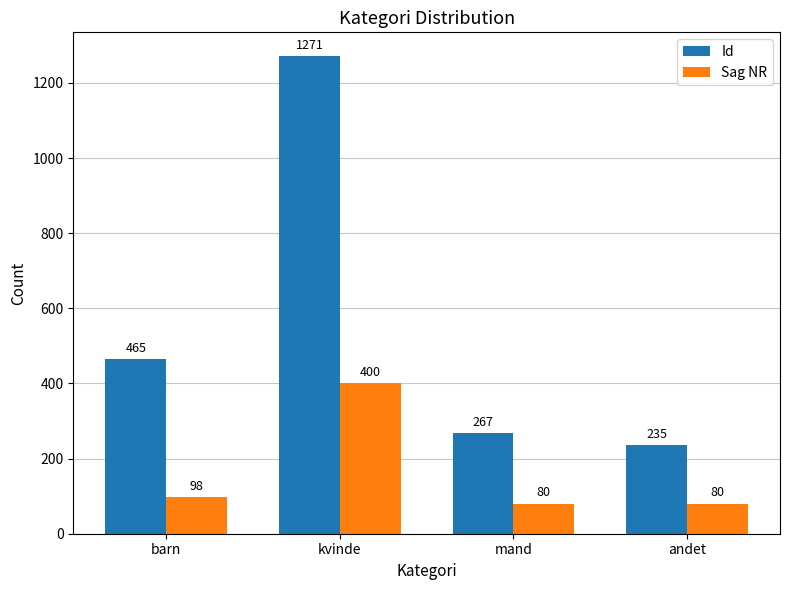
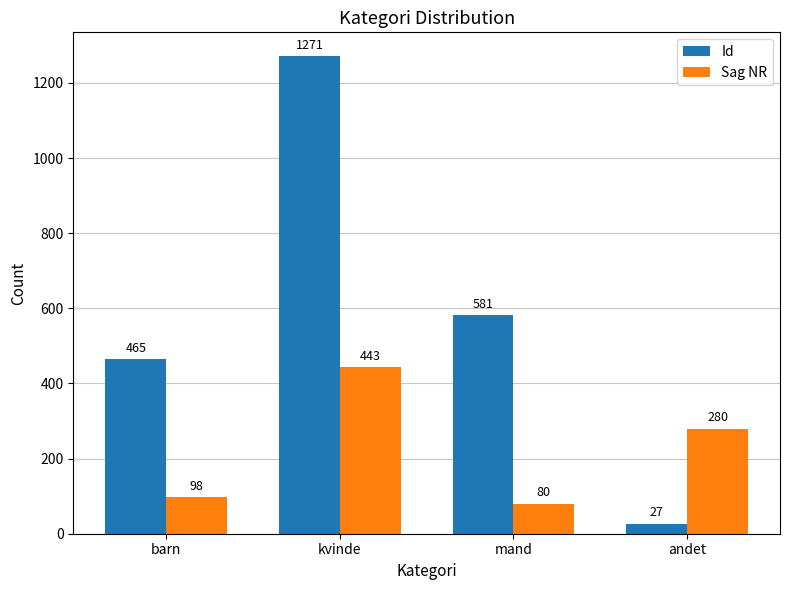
Sag NR, kvinde: 400 -> 443
Id, mand: 267 -> 581
Id, andet: 235 -> 27
Sag NR, andet: 80 -> 280
